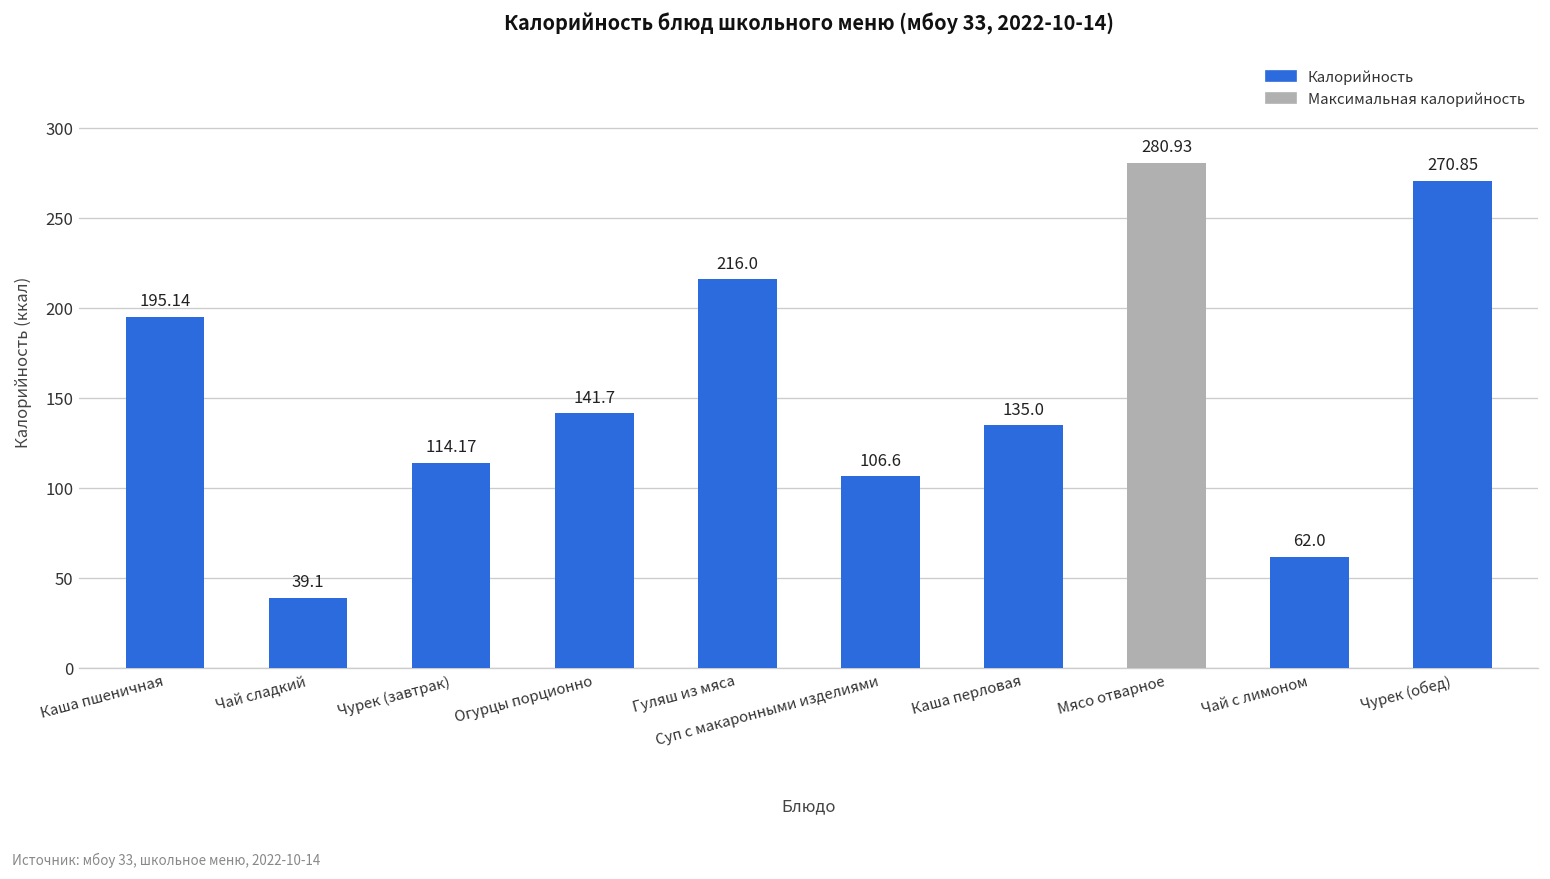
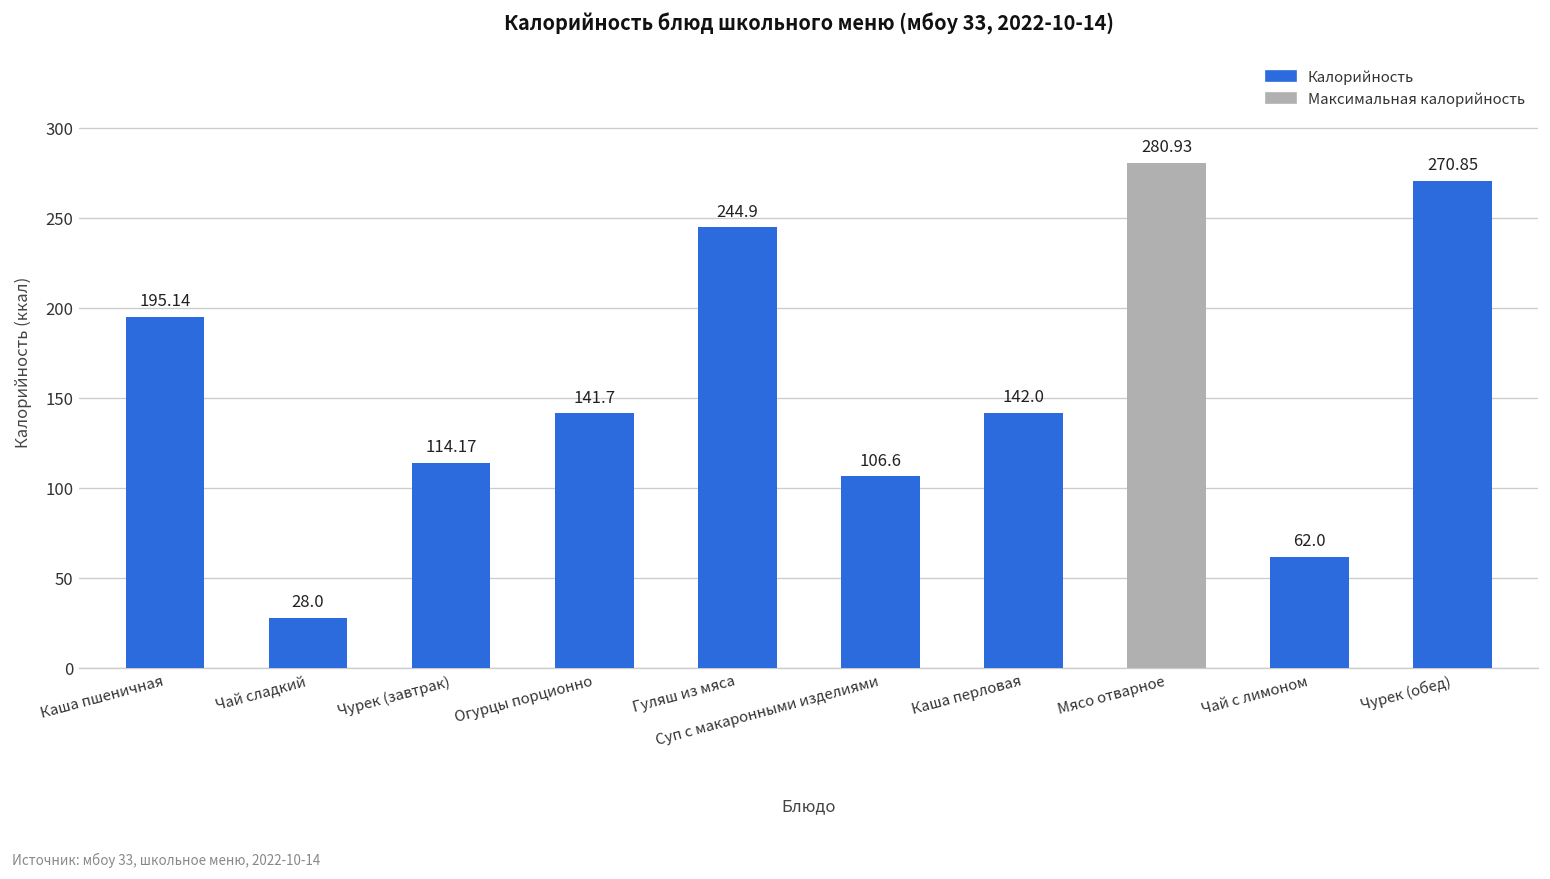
Чай сладкий: 39.1 -> 28.0
Гуляш из мяса: 216.0 -> 244.9
Каша перловая: 135.0 -> 142.0
